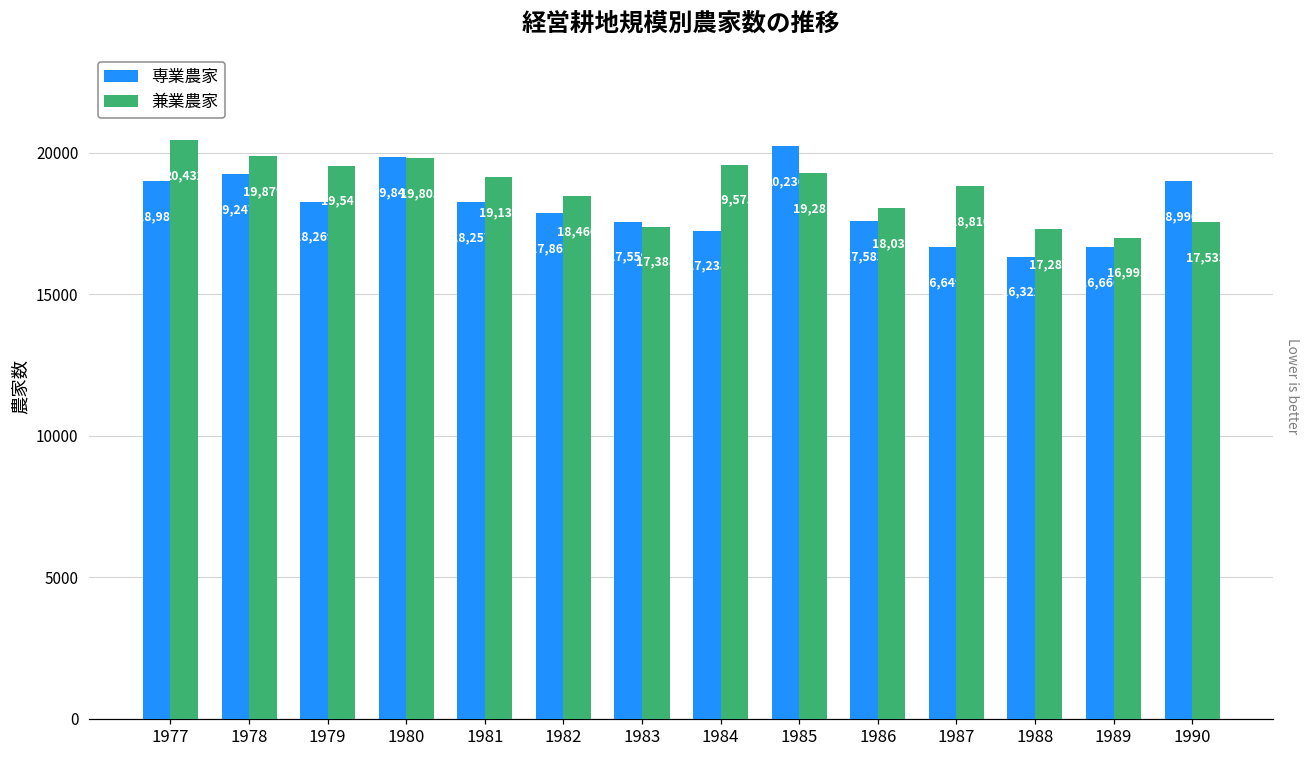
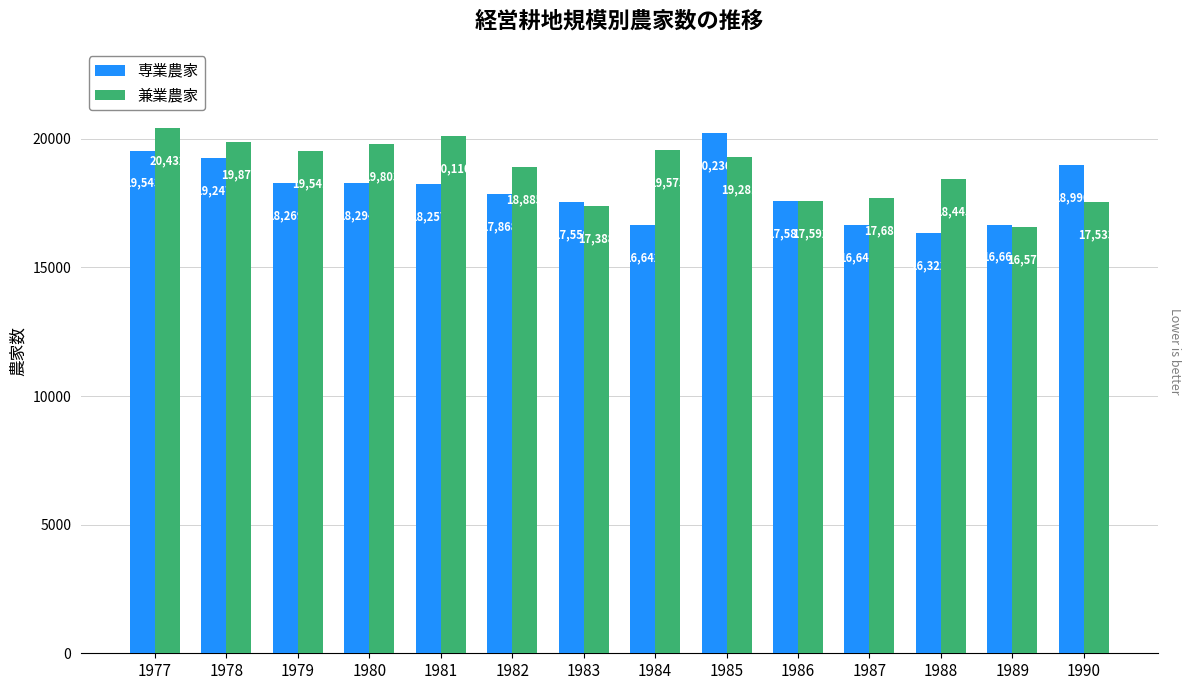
専業農家, 1977: 18,982 -> 19,543
専業農家, 1980: 19,843 -> 18,294
兼業農家, 1981: 19,135 -> 20,110
兼業農家, 1982: 18,460 -> 18,885
専業農家, 1984: 17,238 -> 16,642
兼業農家, 1986: 18,039 -> 17,592
兼業農家, 1987: 18,810 -> 17,685
兼業農家, 1988: 17,289 -> 18,445
兼業農家, 1989: 16,993 -> 16,577
